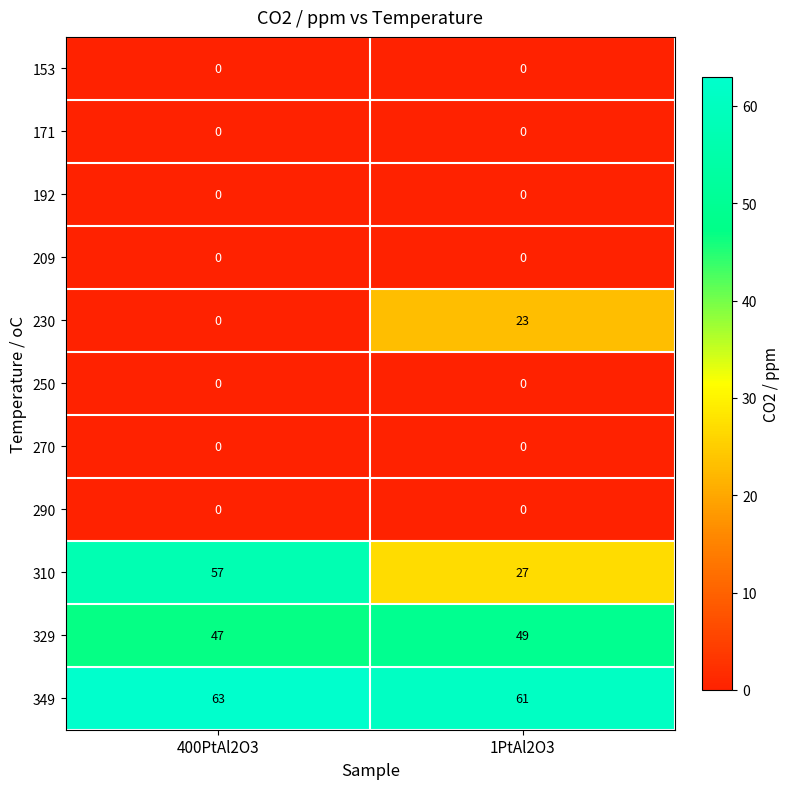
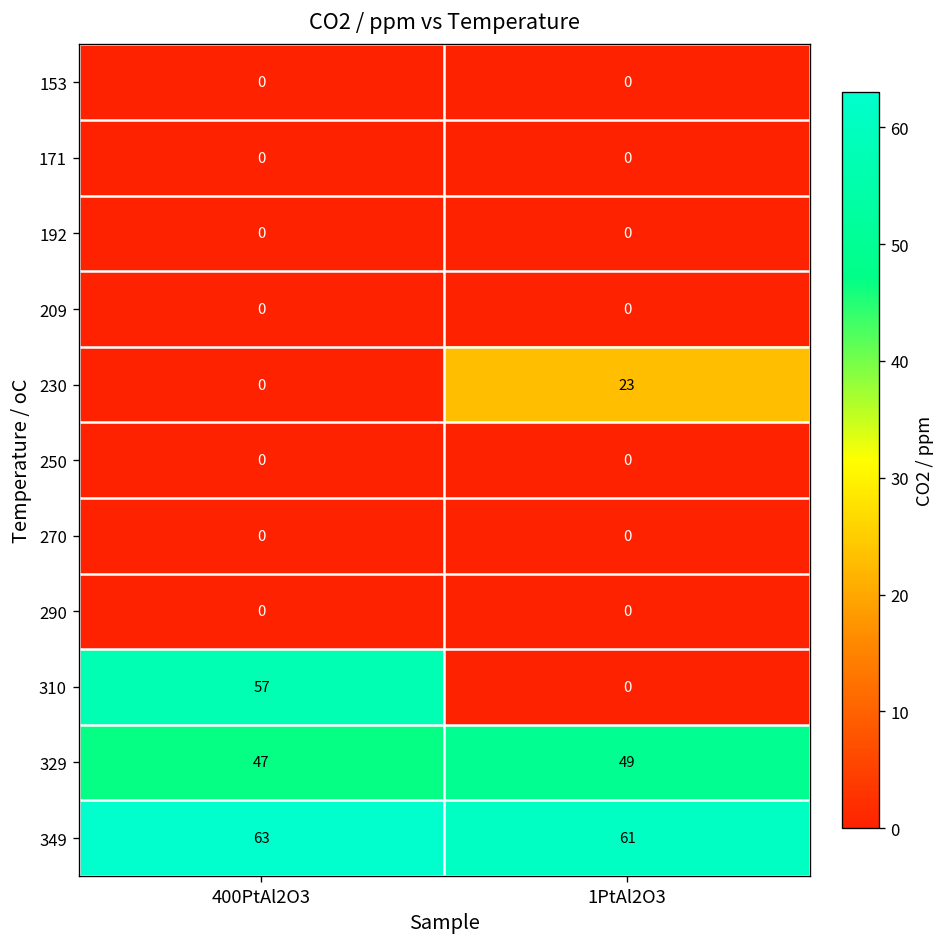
310, 1PtAl2O3: 27 -> 0
